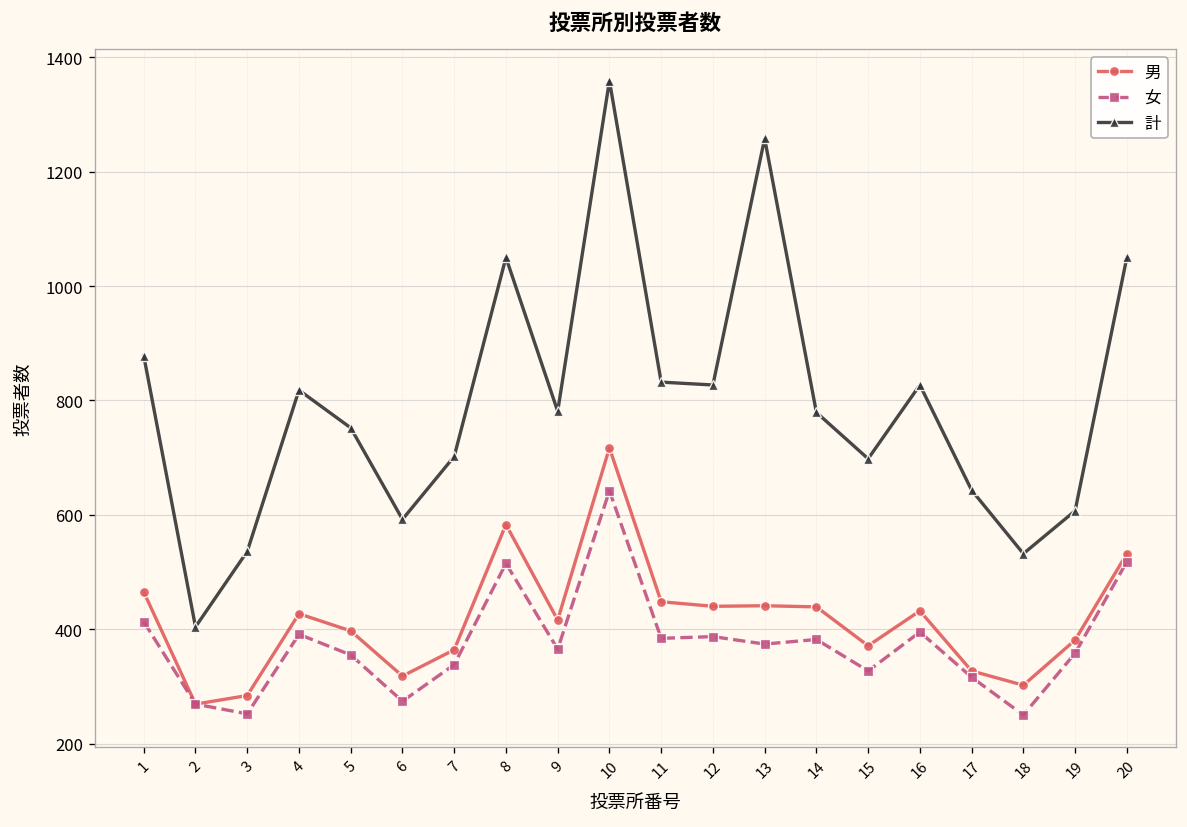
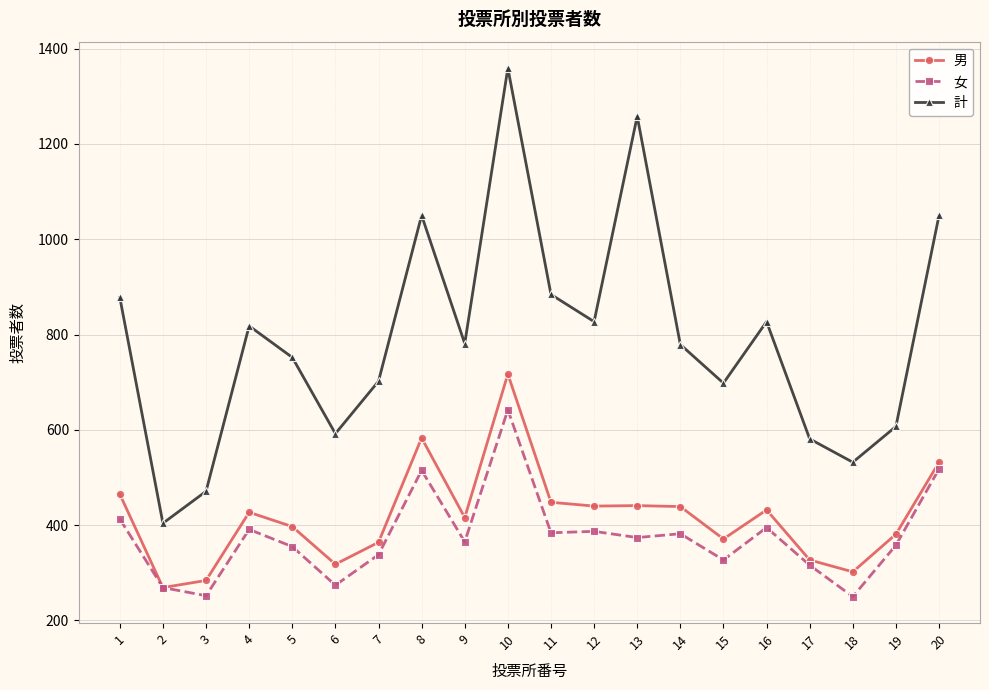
計, 3: 540 -> 470
計, 11: 830 -> 880
計, 17: 640 -> 580
